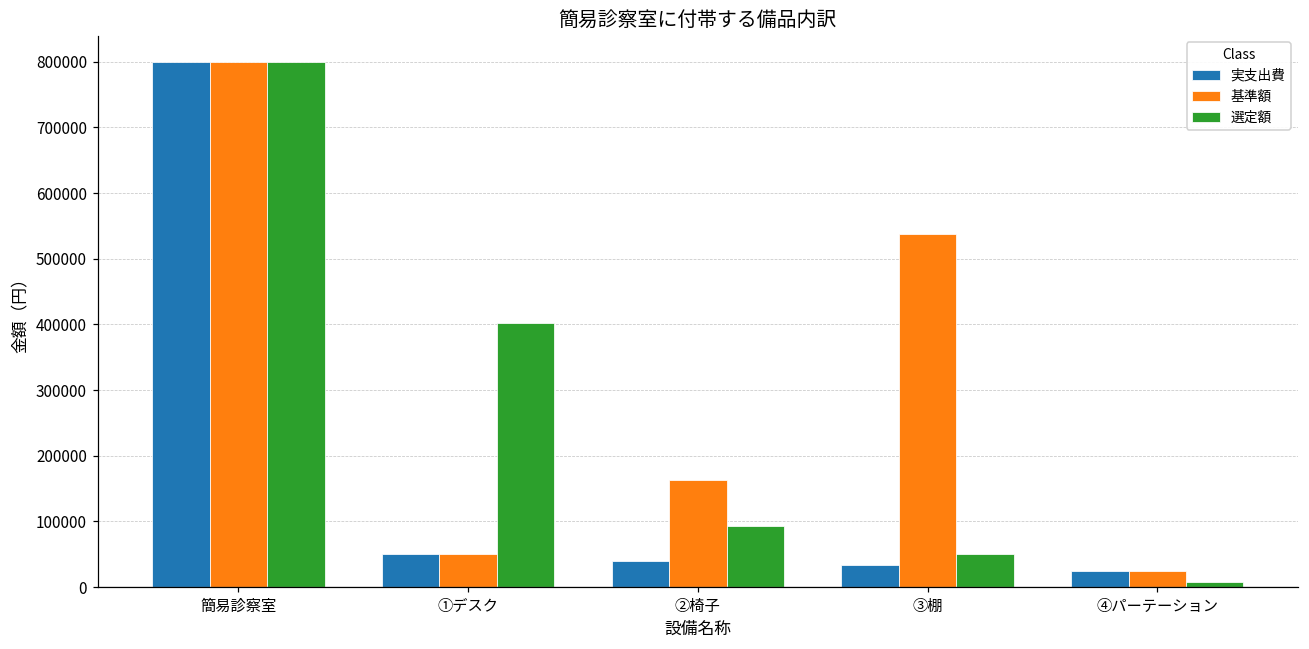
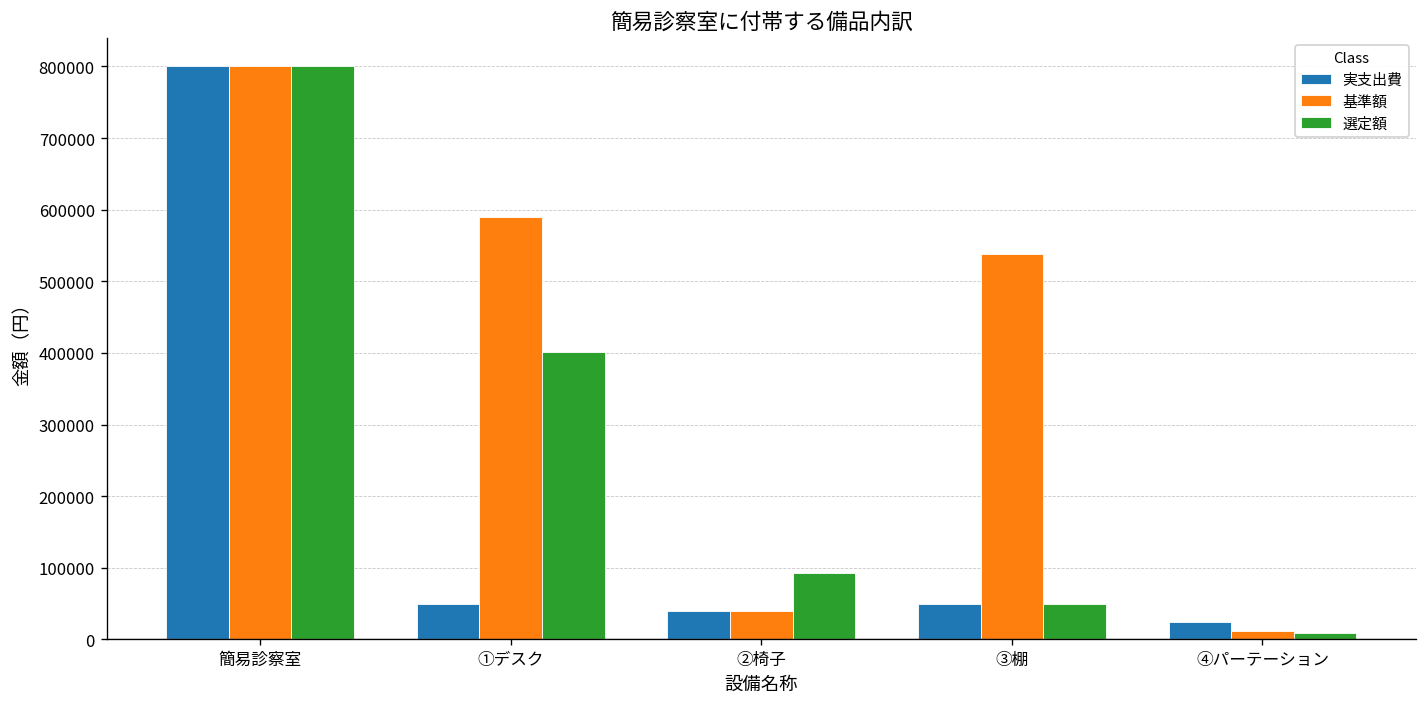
基準額, ①デスク: 50000 -> 590000
基準額, ②椅子: 160000 -> 40000
実支出費, ③棚: 30000 -> 50000
基準額, ④パーテーション: 30000 -> 10000
